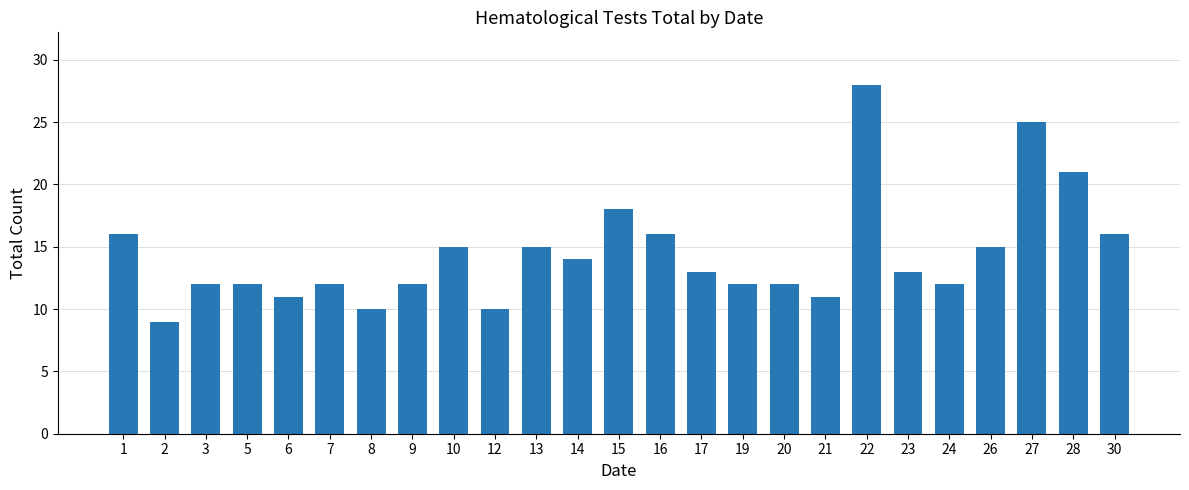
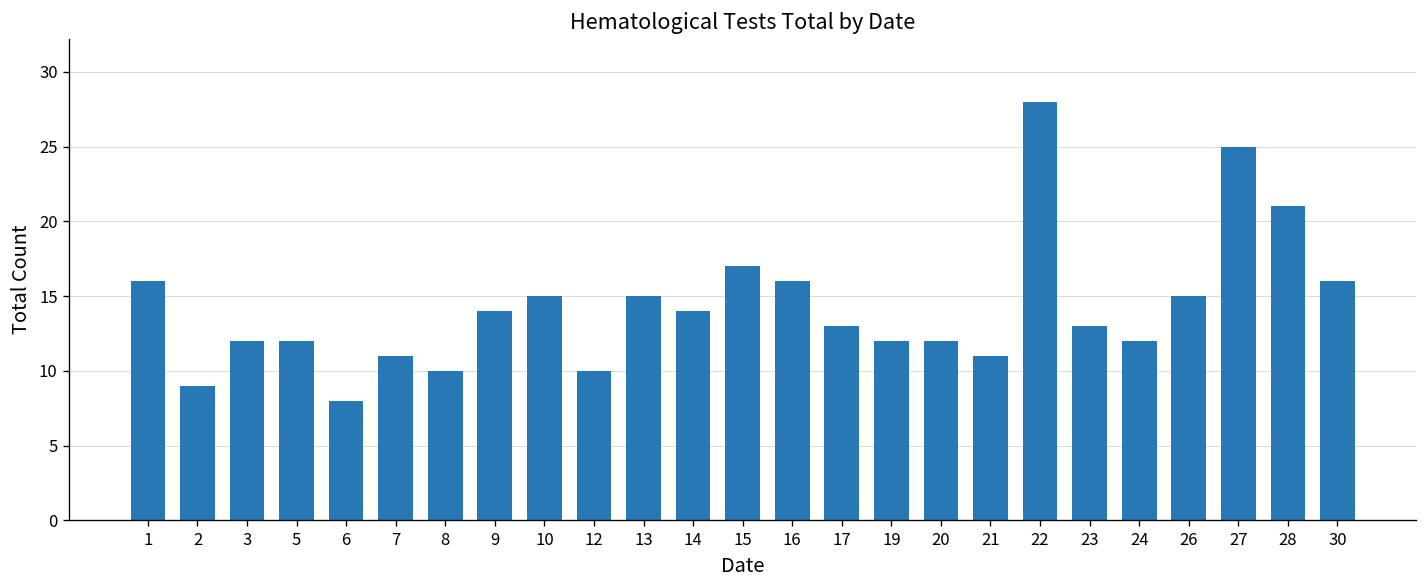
6: 11 -> 8
7: 12 -> 11
9: 12 -> 14
15: 18 -> 17
